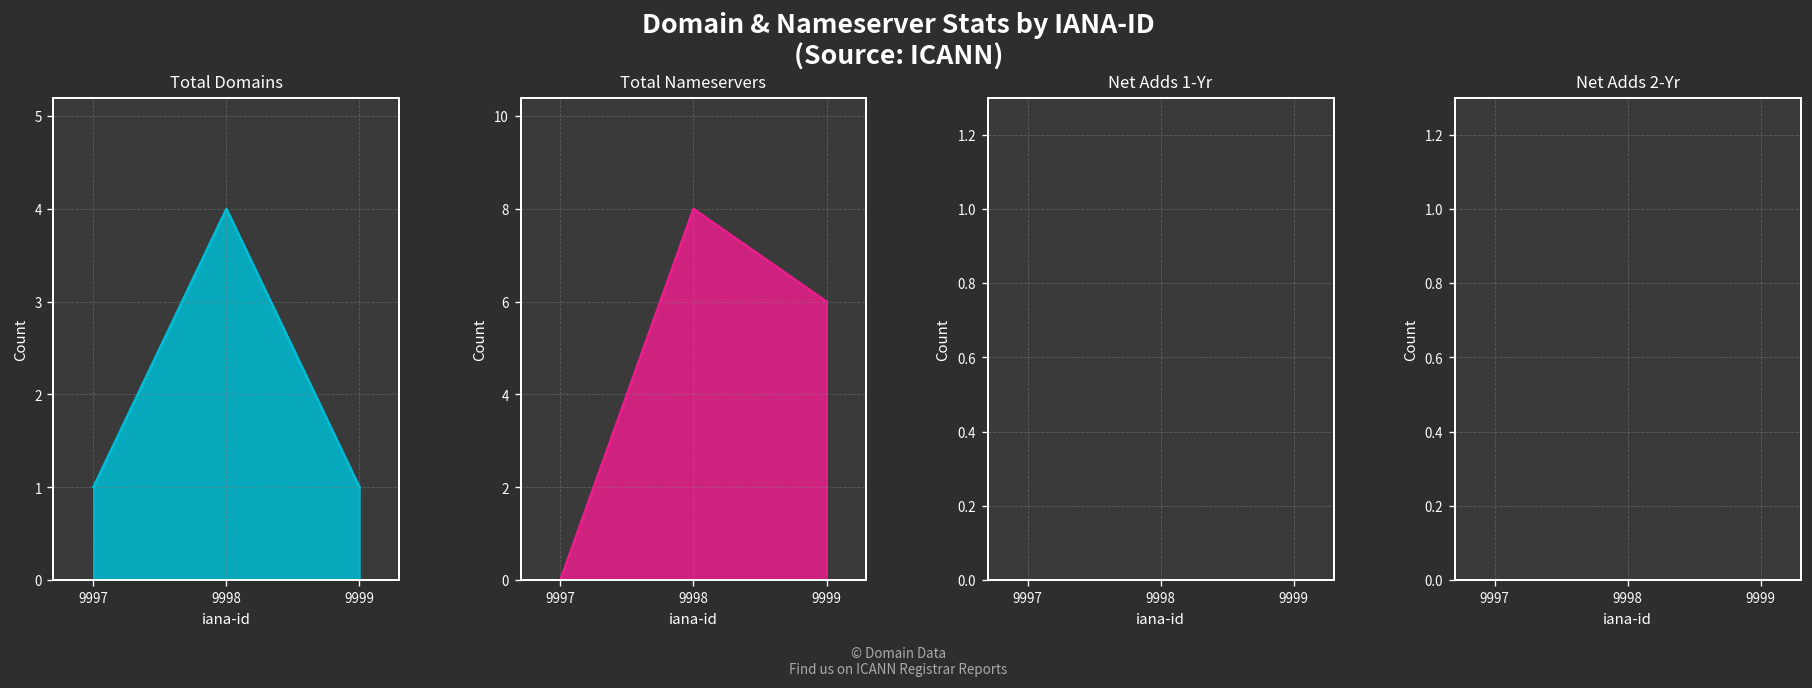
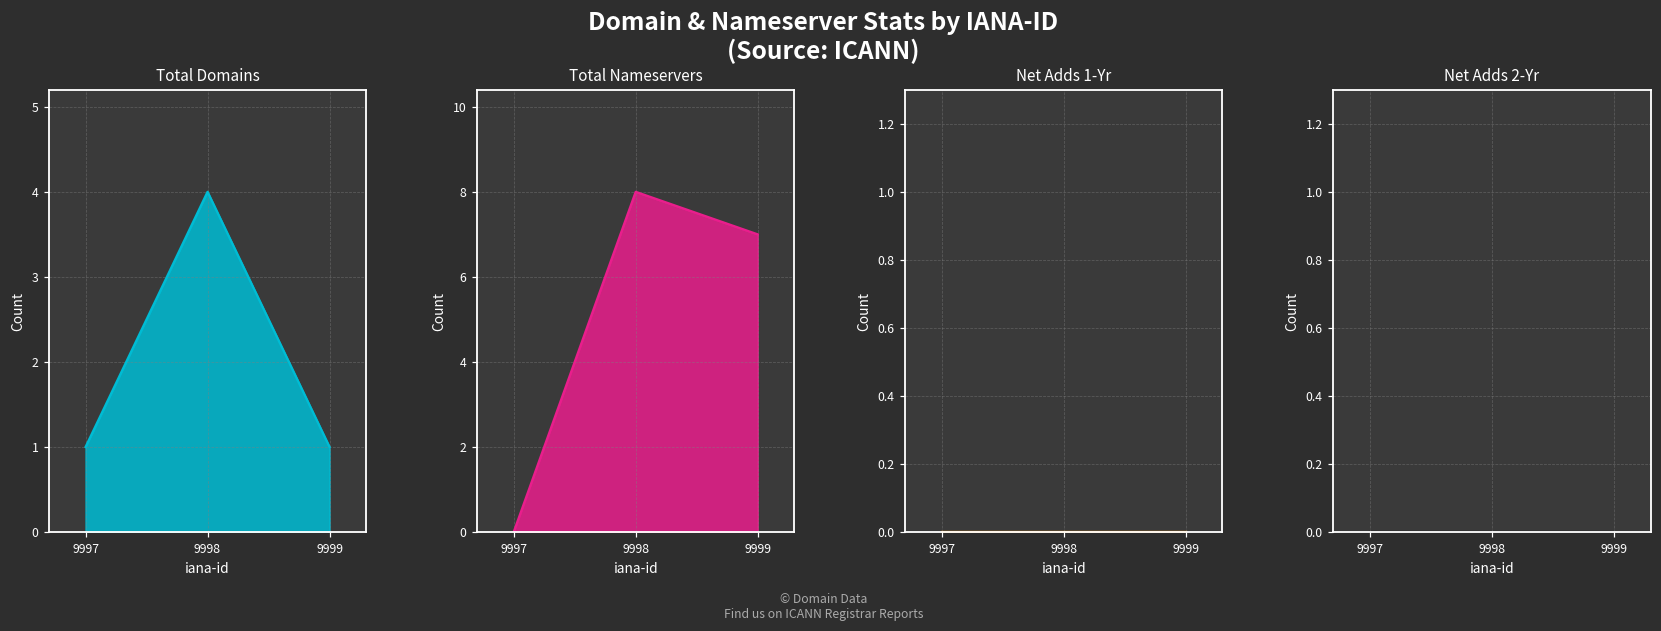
Total Nameservers, 9999: 6 -> 7
